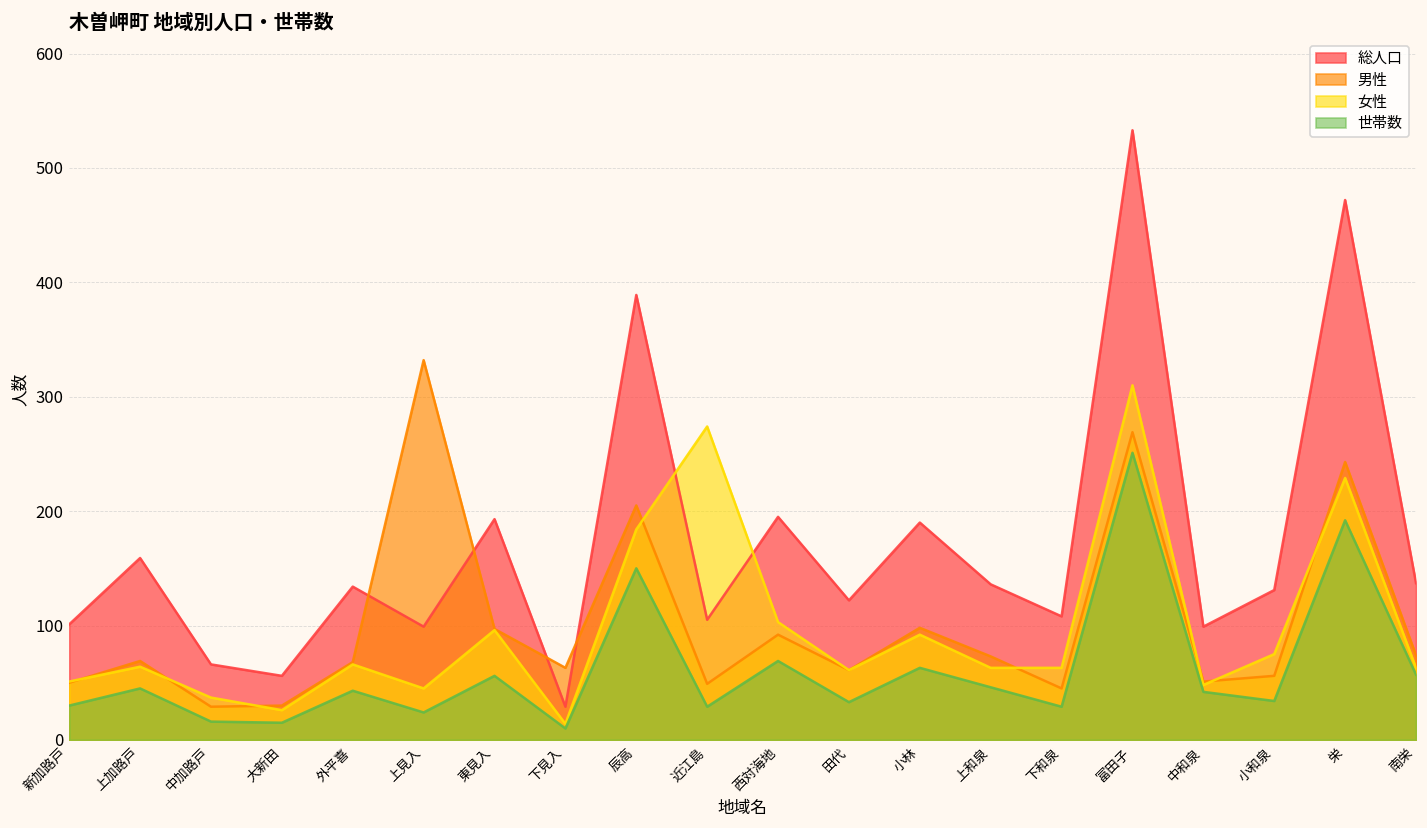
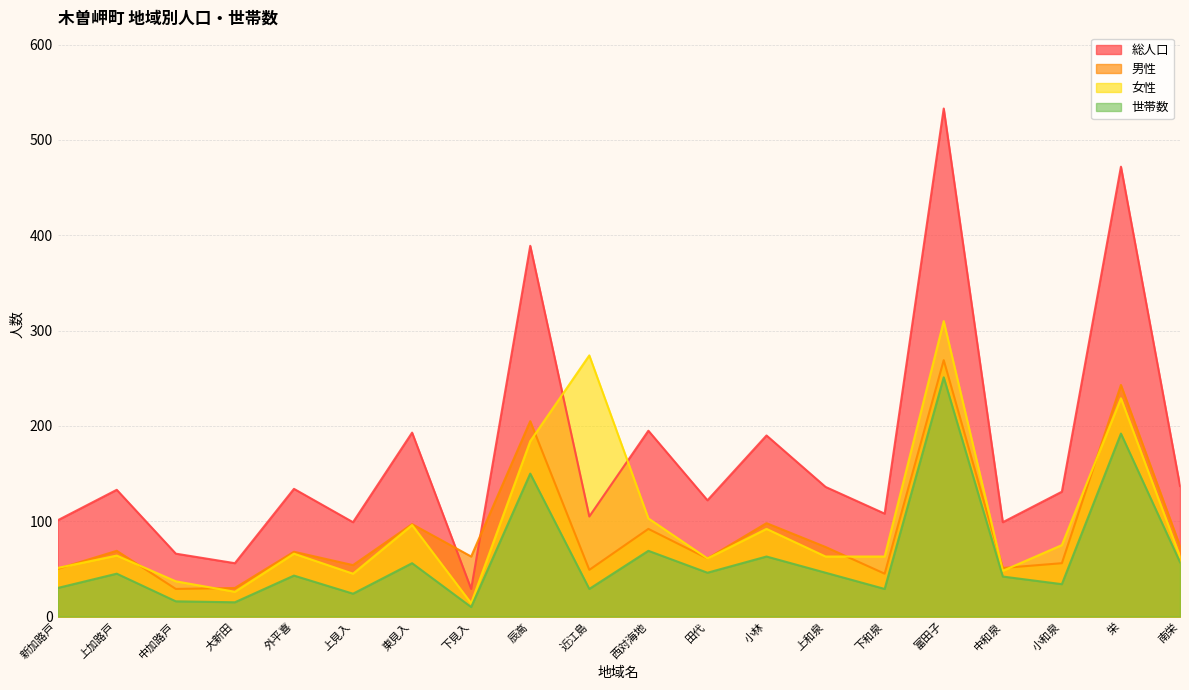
総人口, 上加路戸: 160 -> 130
男性, 上見入: 330 -> 50
世帯数, 田代: 30 -> 50
